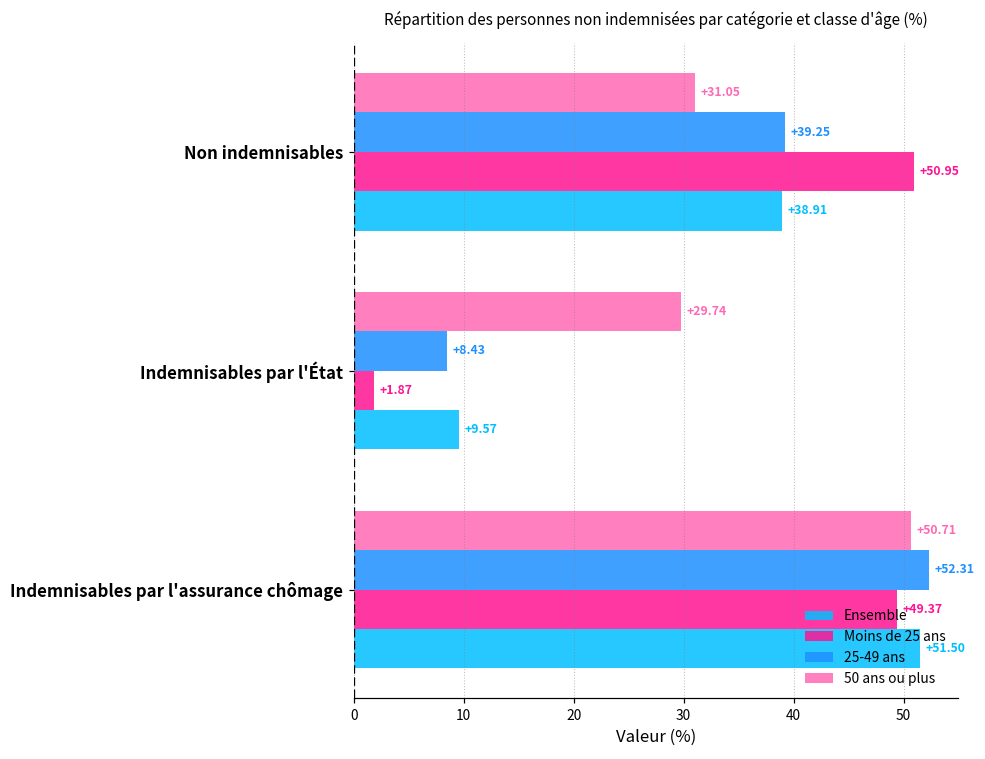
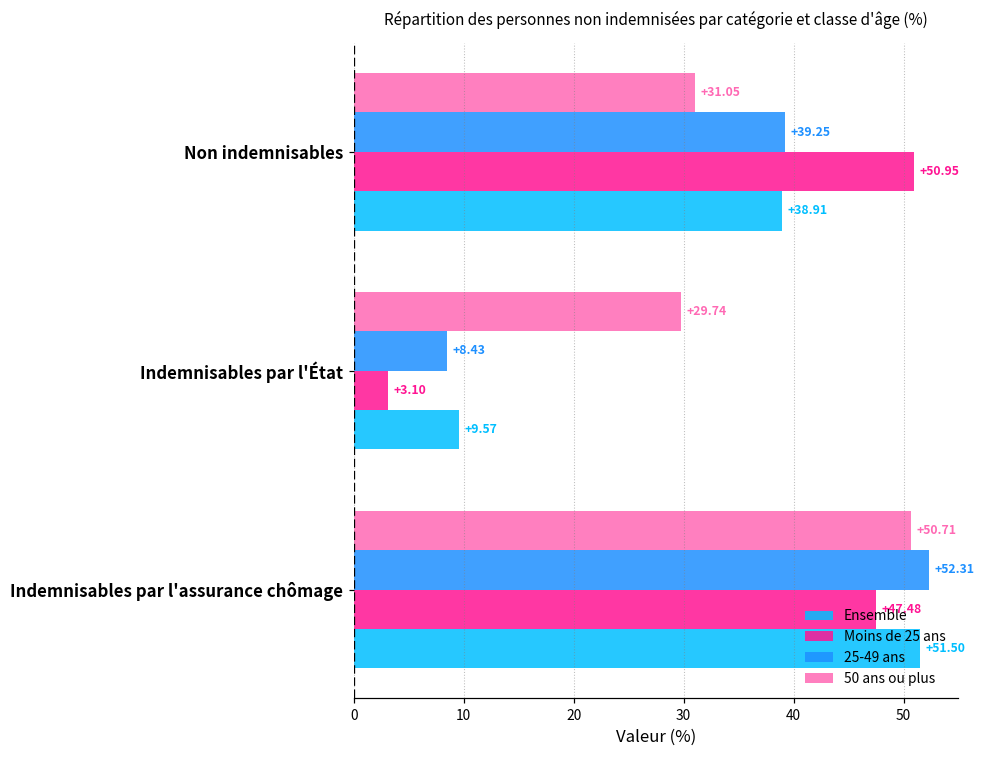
Moins de 25 ans, Indemnisables par l'État: +1.87 -> +3.10
Moins de 25 ans, Indemnisables par l'assurance chômage: +49.37 -> +47.48
